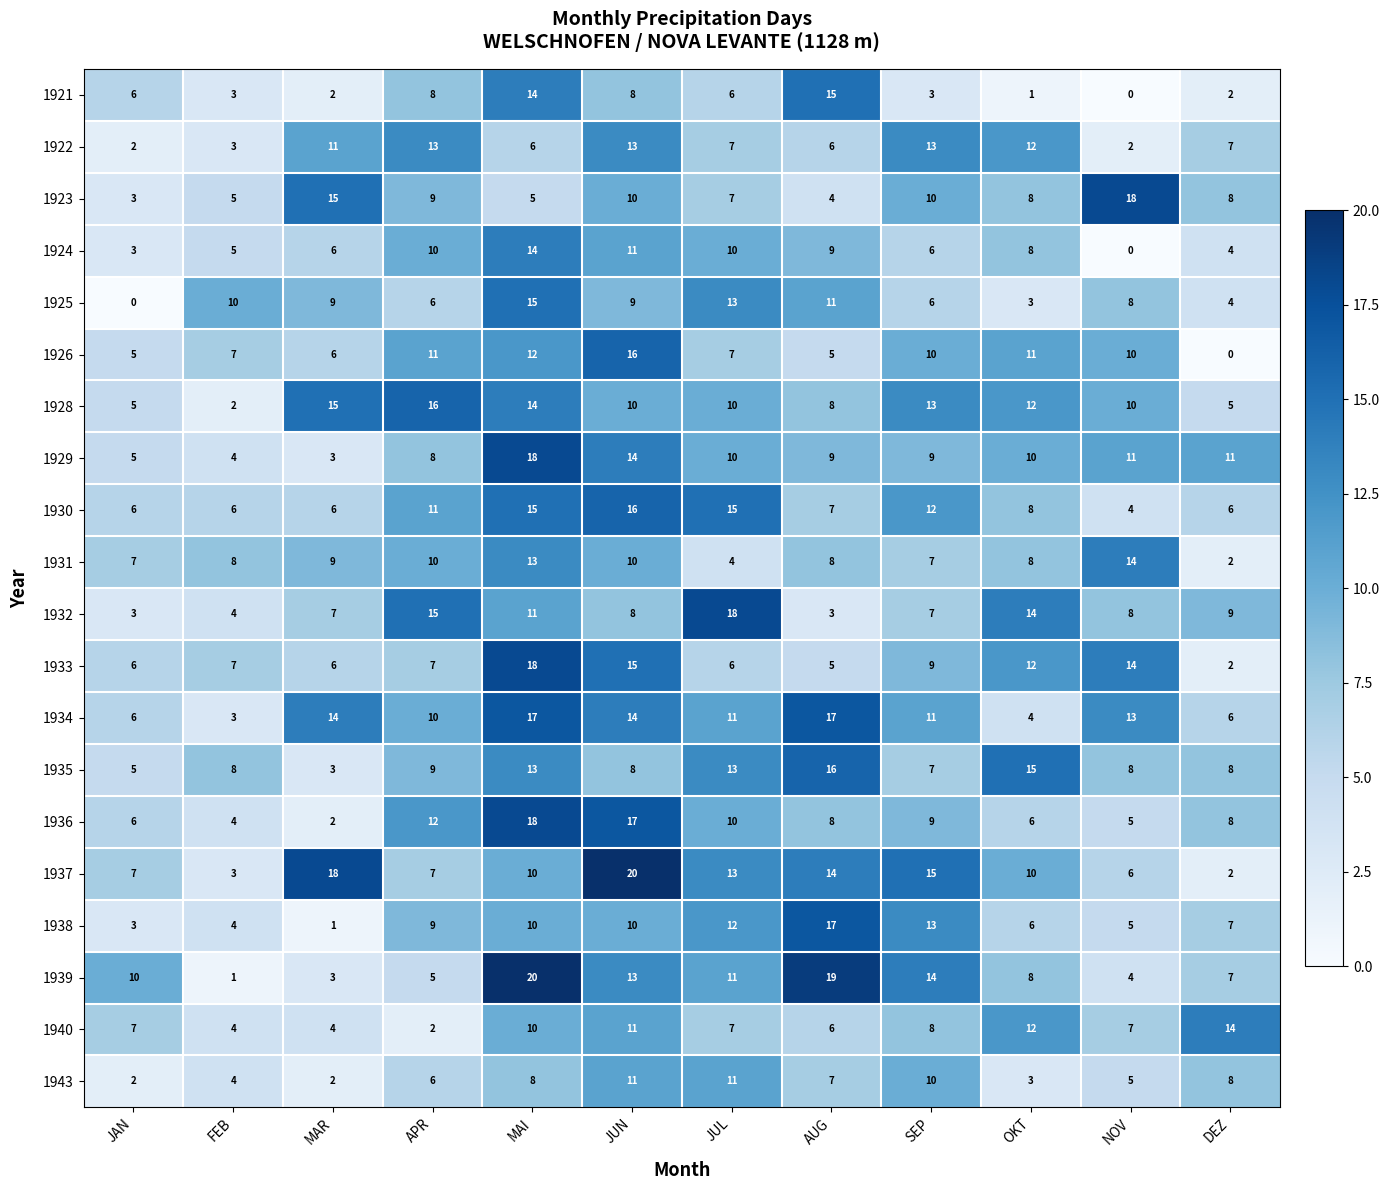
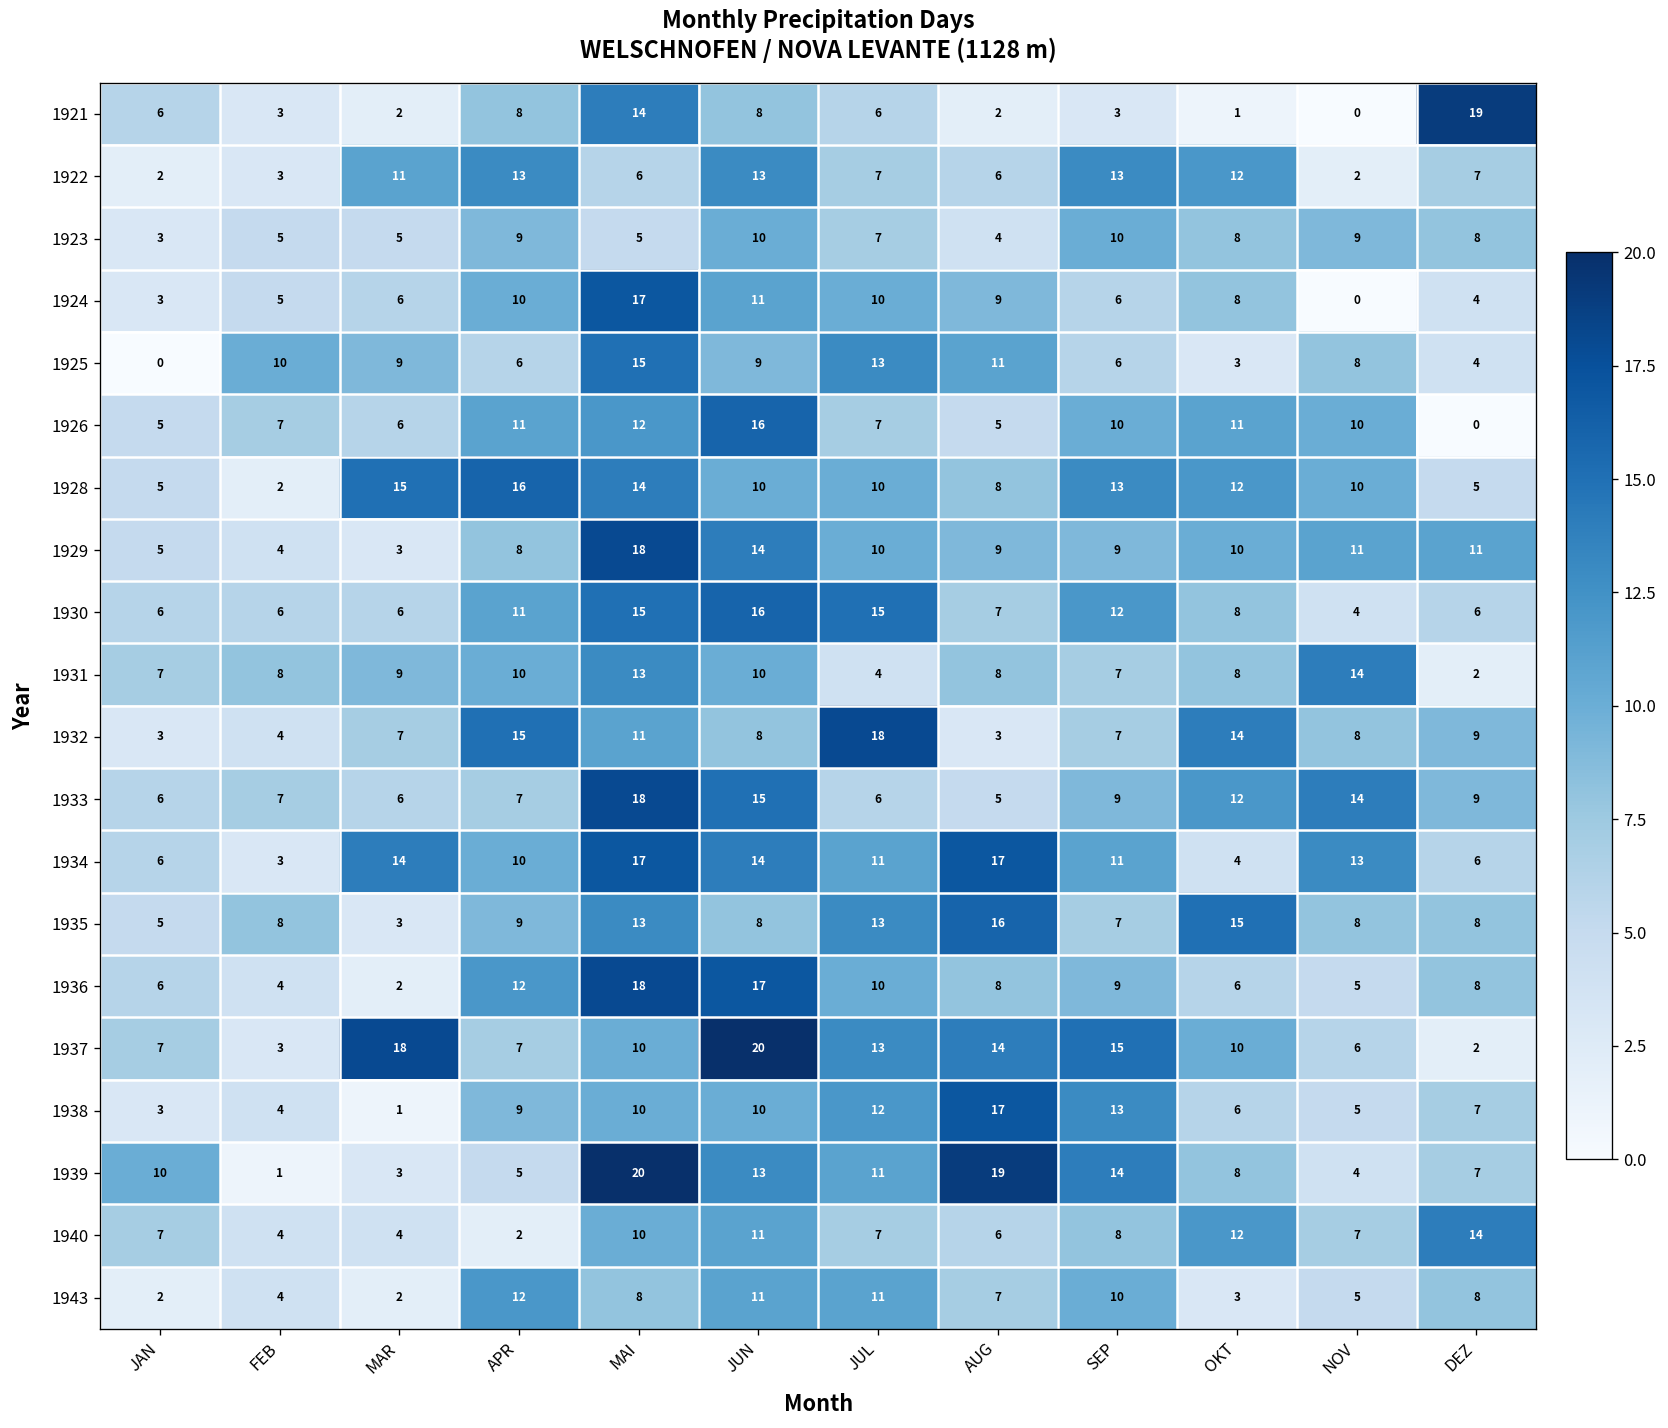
1921, AUG: 15 -> 2
1921, DEZ: 2 -> 19
1923, MAR: 15 -> 5
1923, NOV: 18 -> 9
1924, MAI: 14 -> 17
1933, DEZ: 2 -> 9
1943, APR: 6 -> 12
